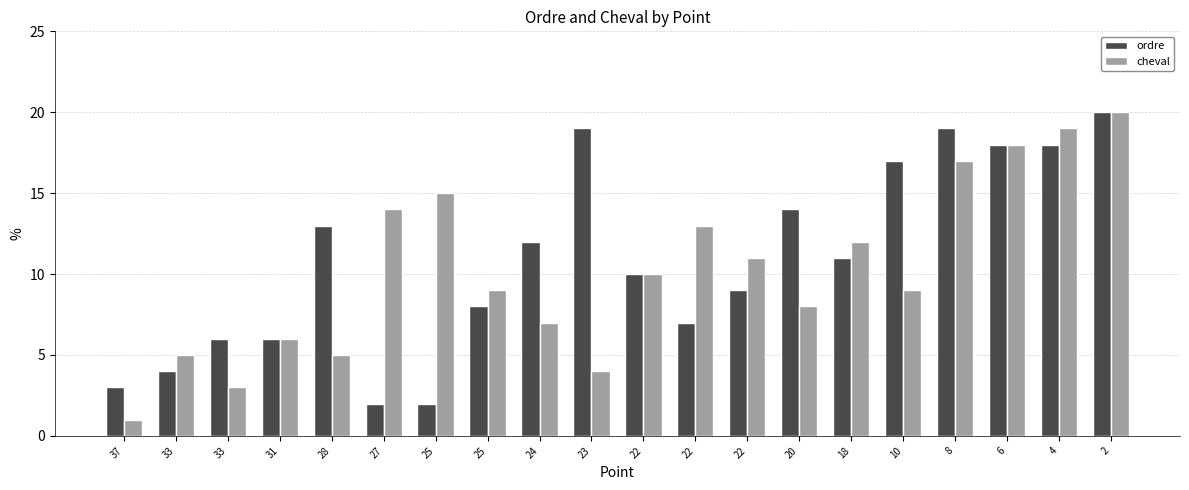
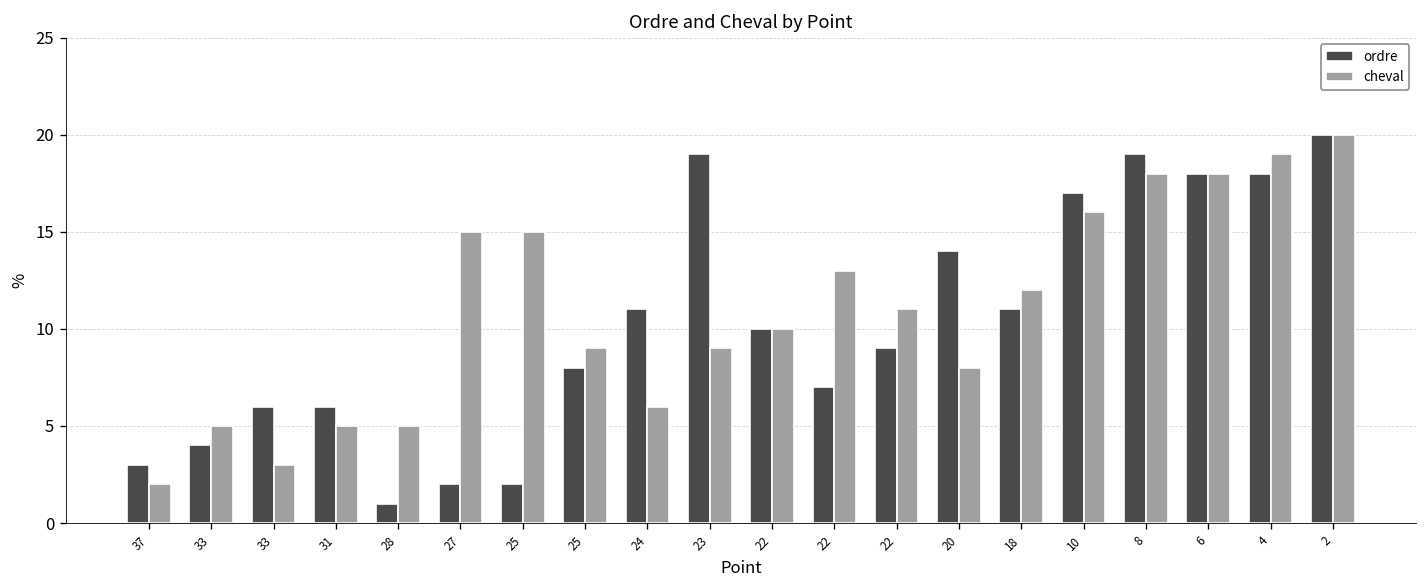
cheval, 37: 1 -> 2
cheval, 31: 6 -> 5
ordre, 28: 13 -> 1
cheval, 27: 14 -> 15
ordre, 24: 12 -> 11
cheval, 24: 7 -> 6
cheval, 23: 4 -> 9
cheval, 10: 9 -> 16
cheval, 8: 17 -> 18
